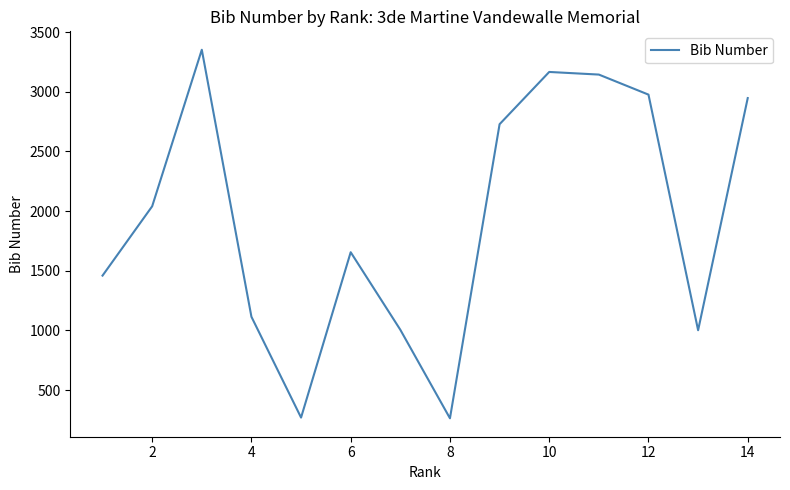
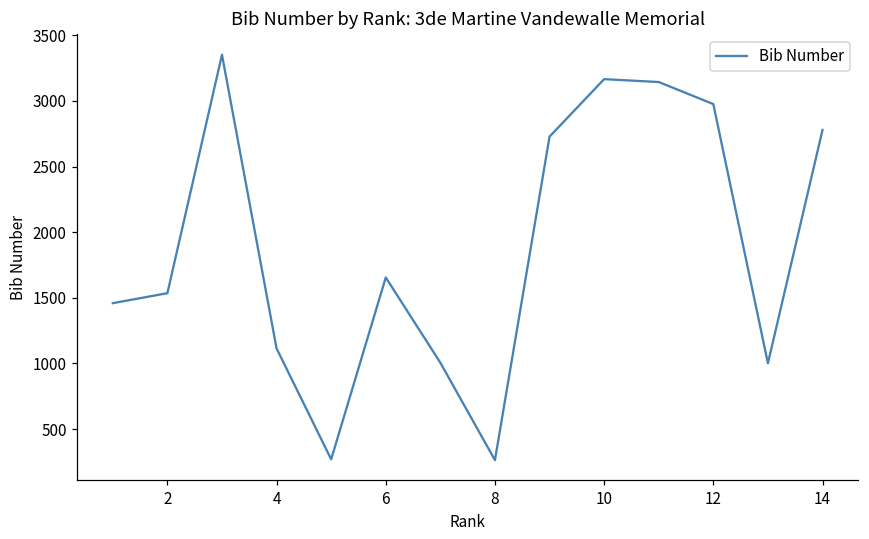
2: 2040 -> 1540
14: 2950 -> 2780
